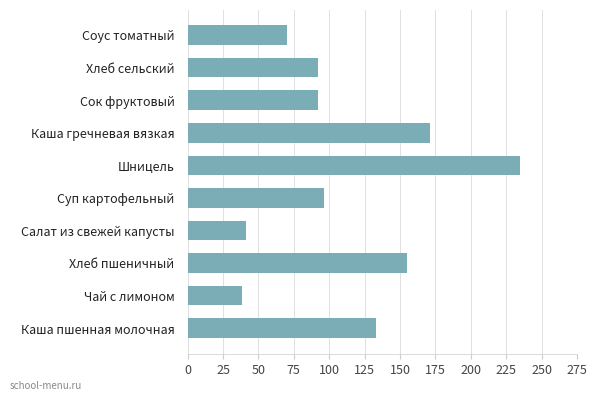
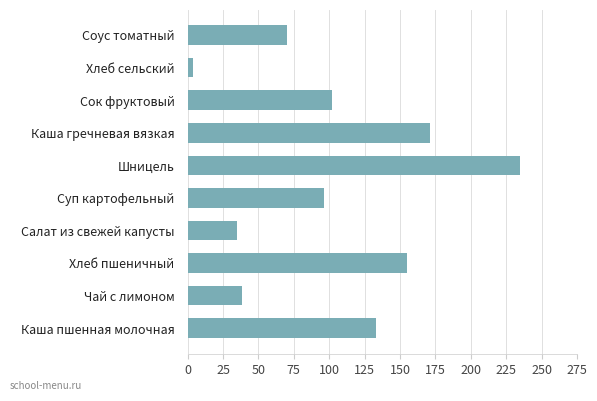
Хлеб сельский: 92 -> 4
Сок фруктовый: 92 -> 102
Салат из свежей капусты: 41 -> 35
